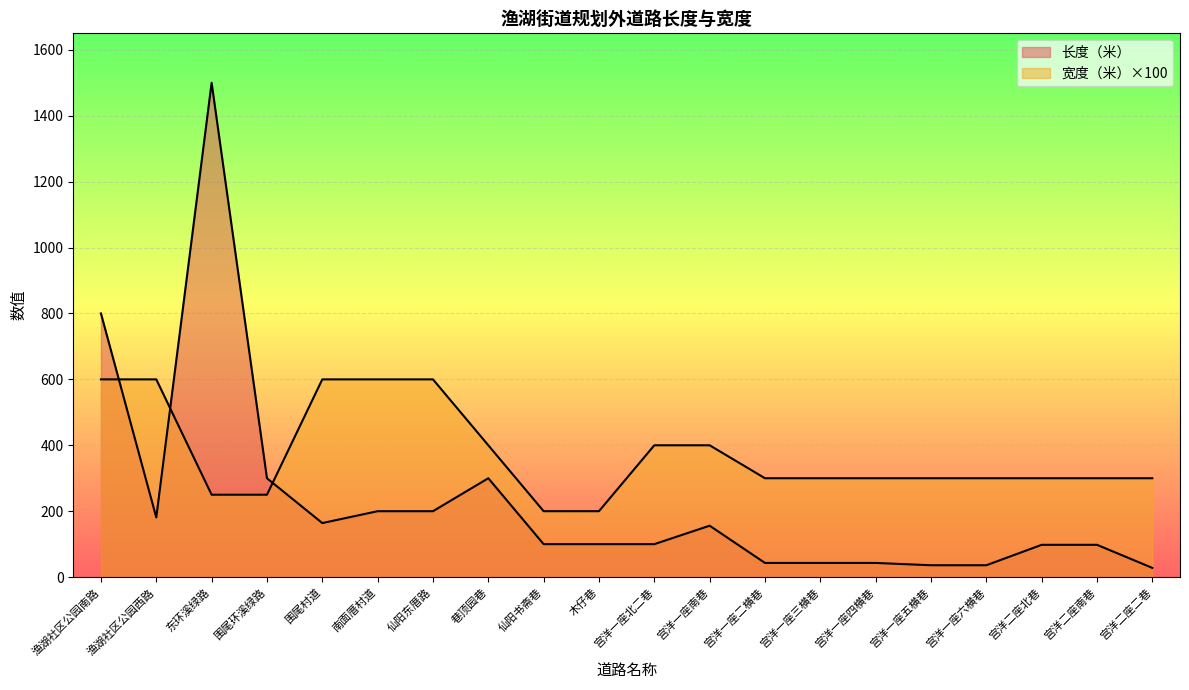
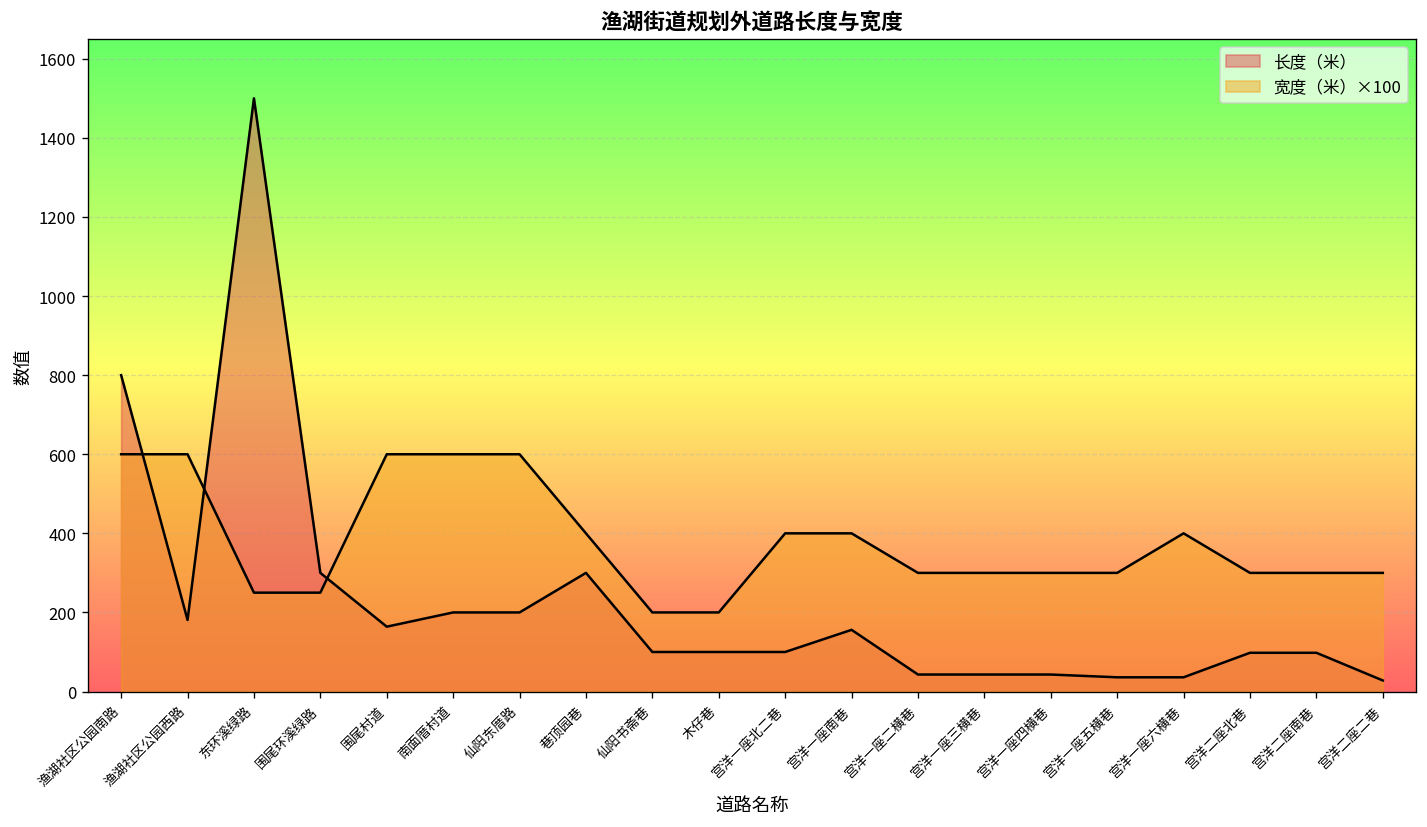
宽度（米）×100, 宫洋一座六横巷: 300 -> 400
